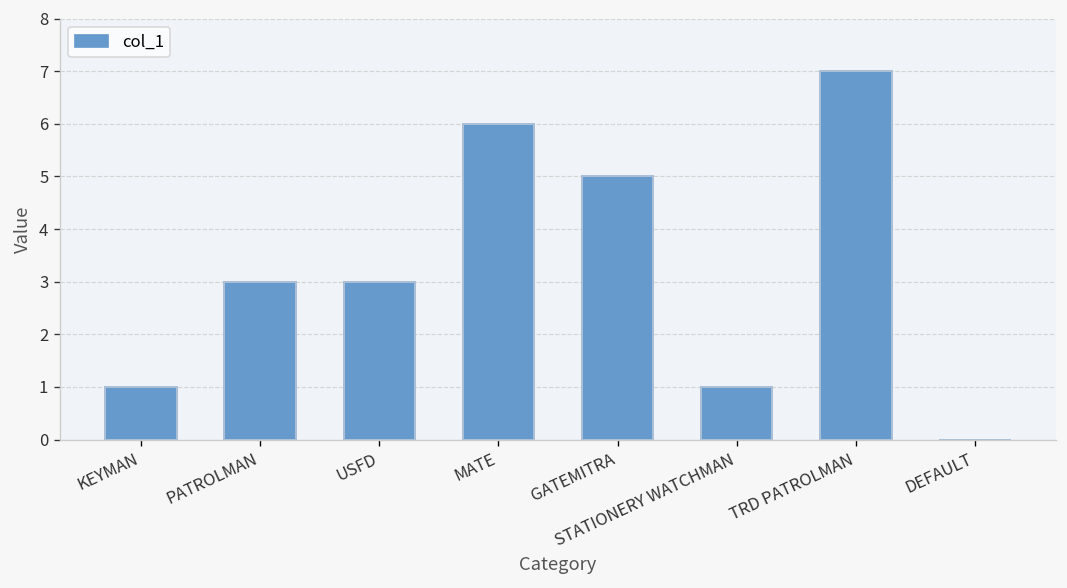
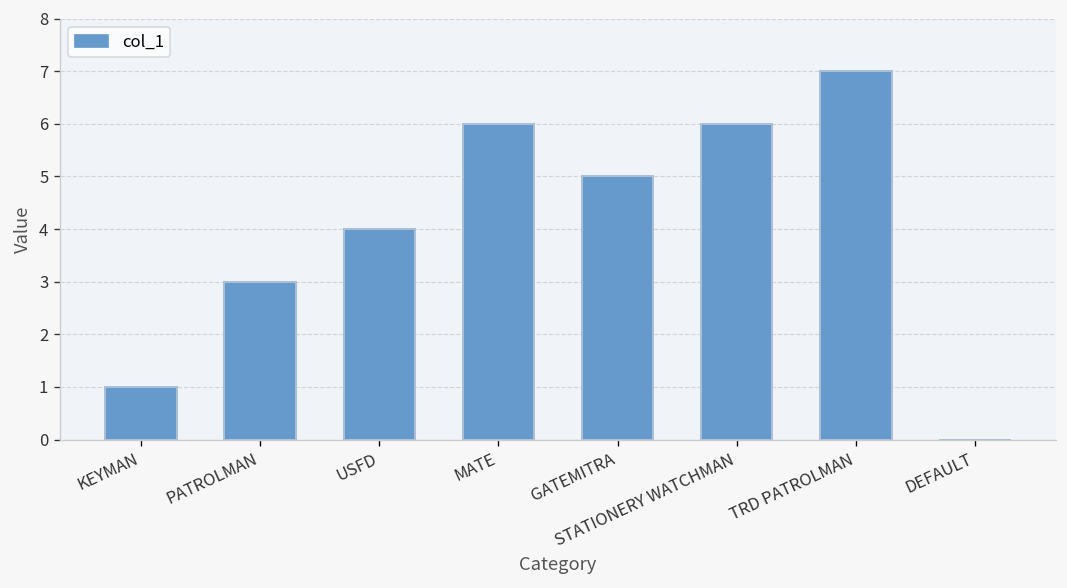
USFD: 3 -> 4
STATIONERY WATCHMAN: 1 -> 6
